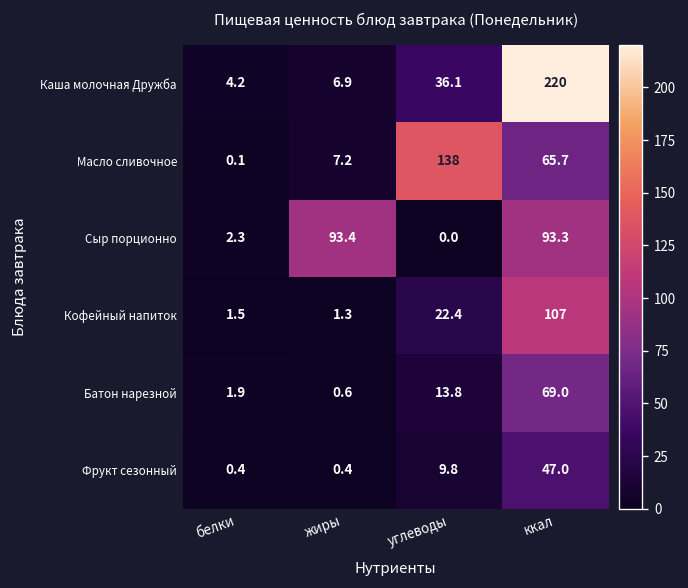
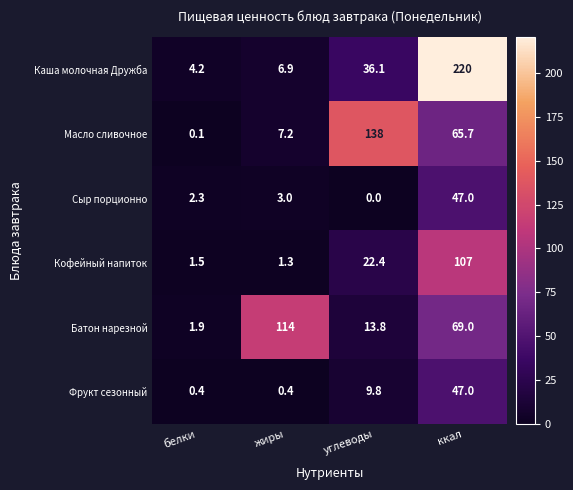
Сыр порционно, жиры: 93.4 -> 3.0
Сыр порционно, ккал: 93.3 -> 47.0
Батон нарезной, жиры: 0.6 -> 114
